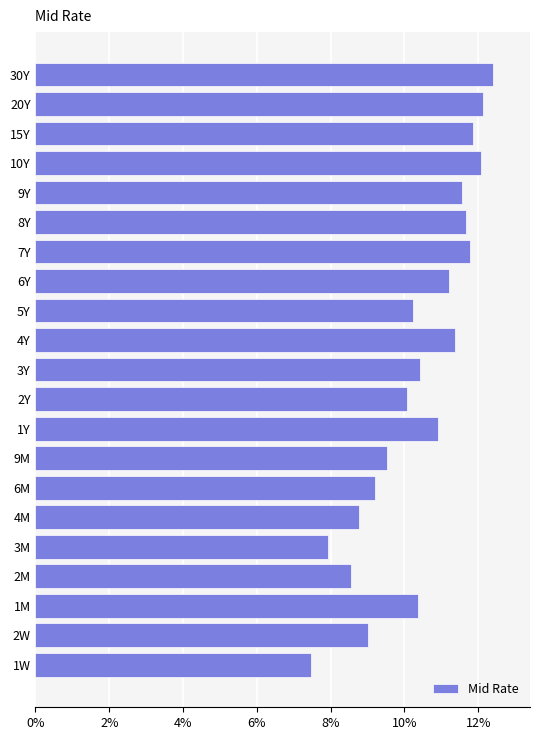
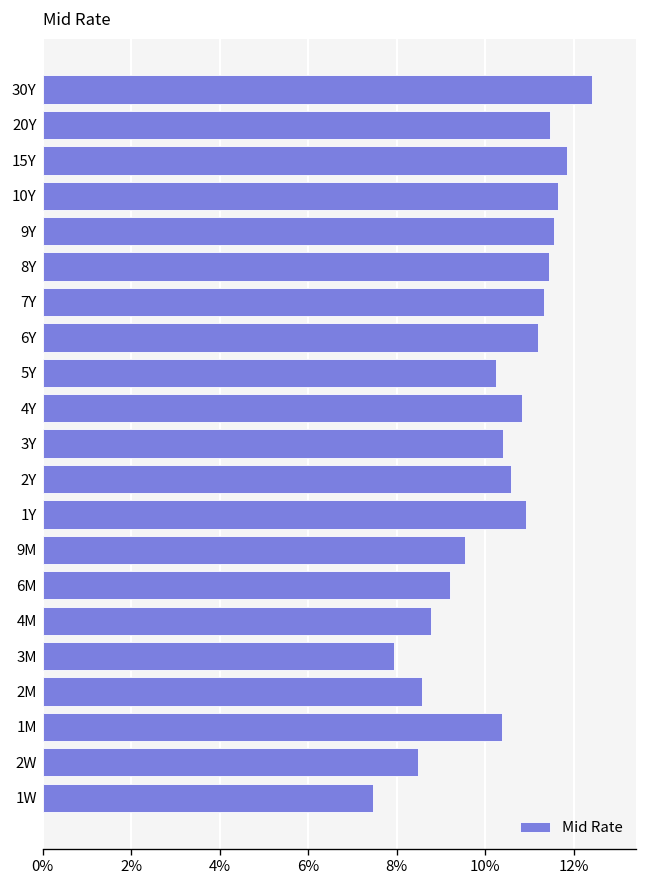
20Y: 12.1% -> 11.5%
10Y: 12.1% -> 11.6%
8Y: 11.7% -> 11.4%
7Y: 11.8% -> 11.3%
4Y: 11.4% -> 10.8%
2Y: 10.1% -> 10.6%
2W: 9.0% -> 8.5%
